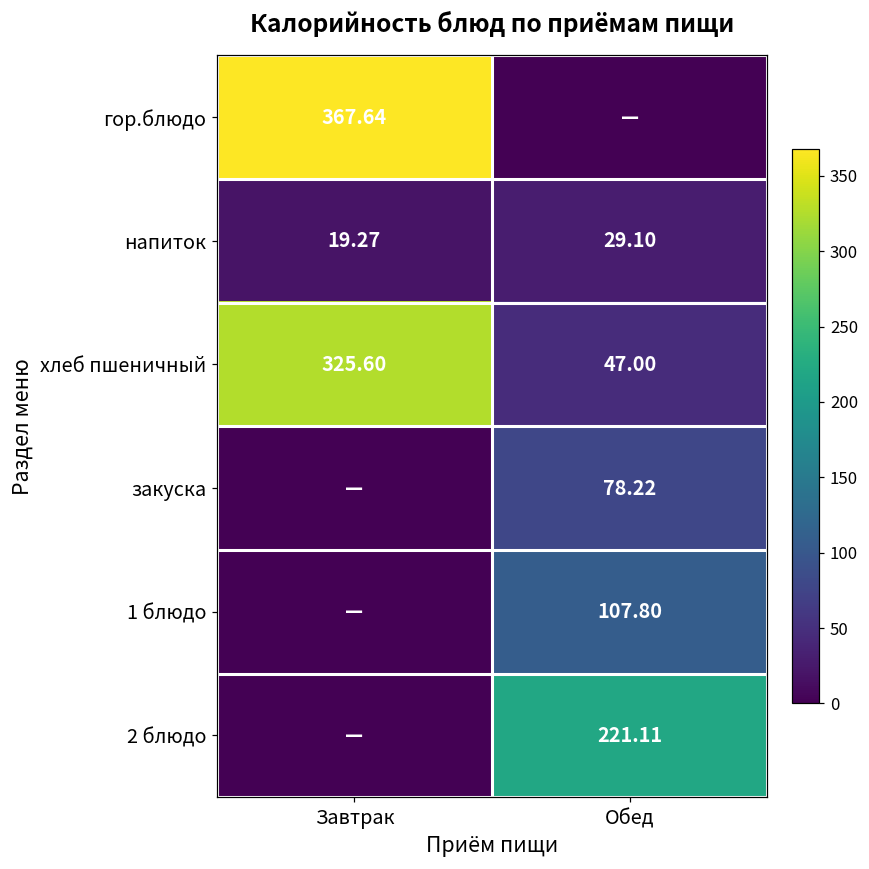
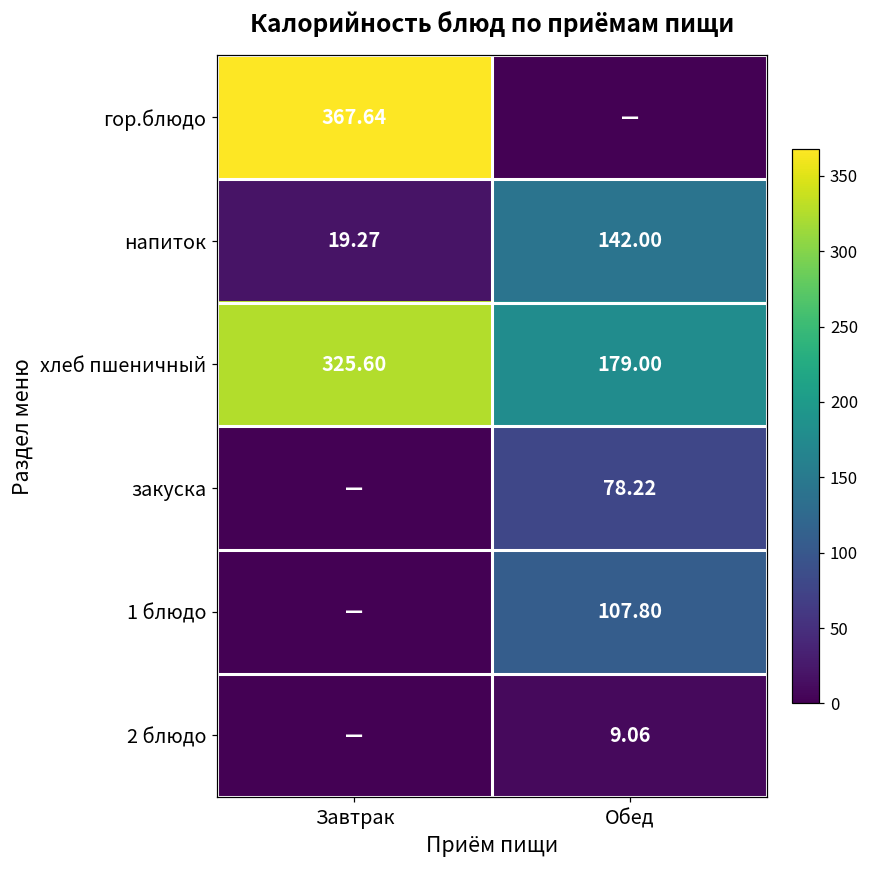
напиток, Обед: 29.10 -> 142.00
хлеб пшеничный, Обед: 47.00 -> 179.00
2 блюдо, Обед: 221.11 -> 9.06
